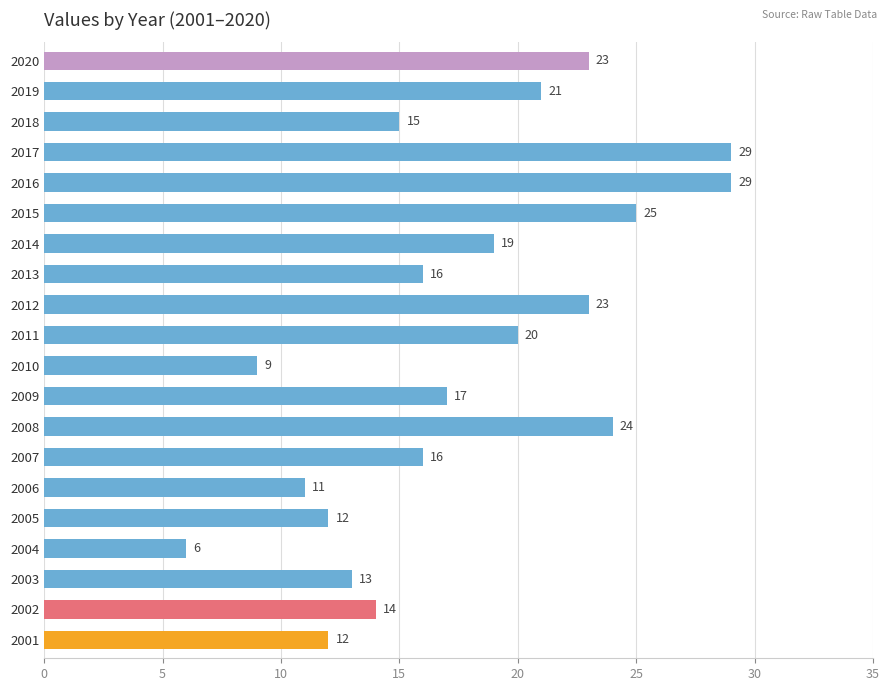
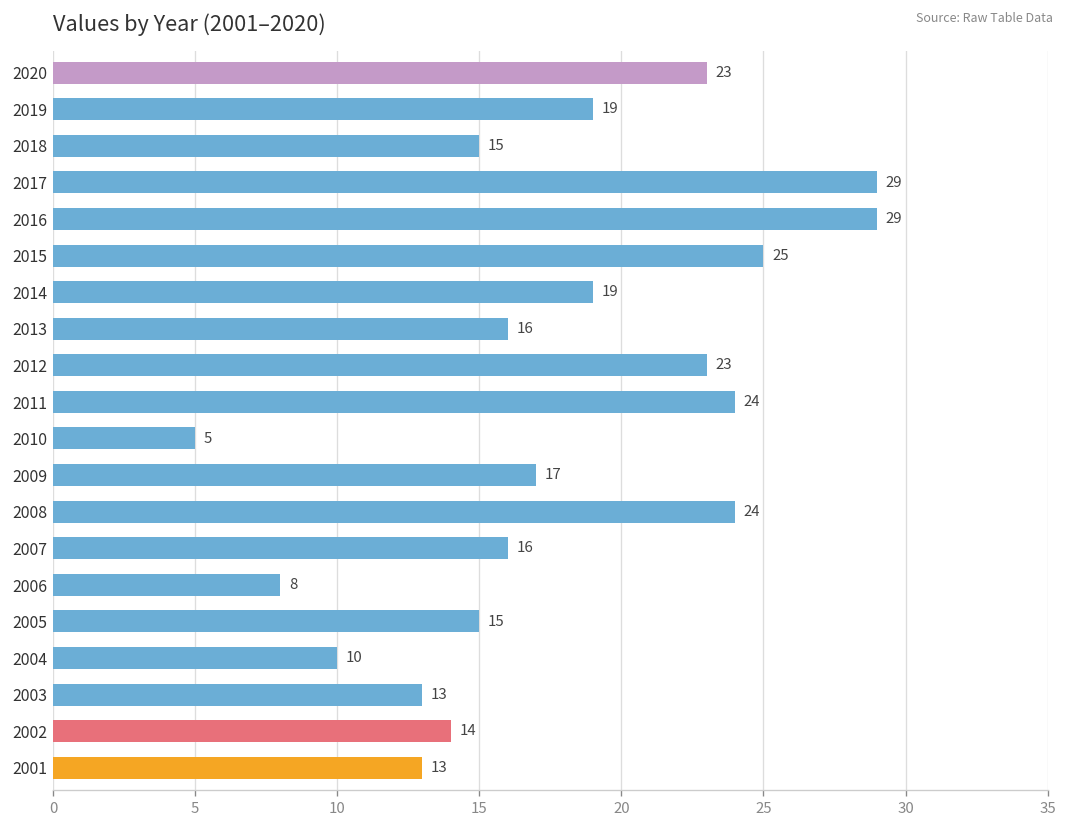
2019: 21 -> 19
2011: 20 -> 24
2010: 9 -> 5
2006: 11 -> 8
2005: 12 -> 15
2004: 6 -> 10
2001: 12 -> 13
